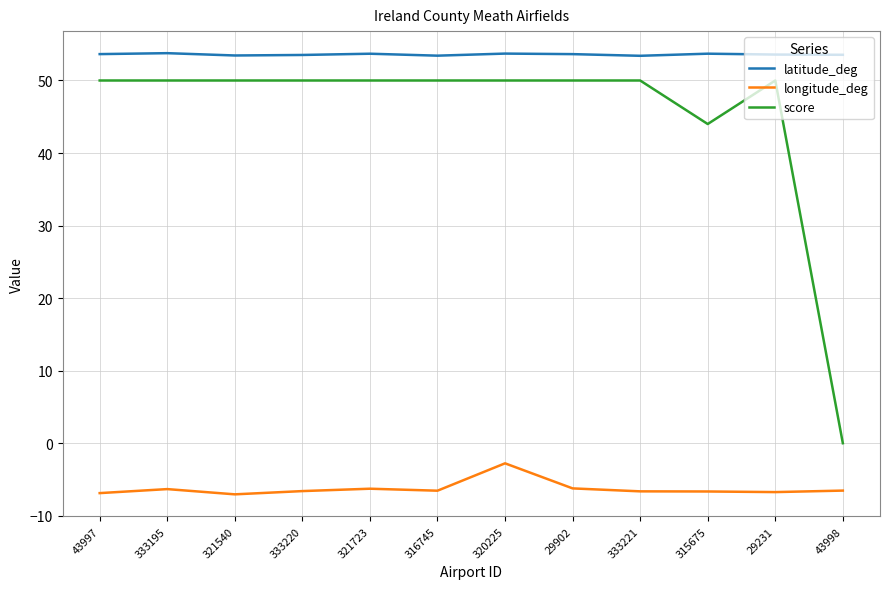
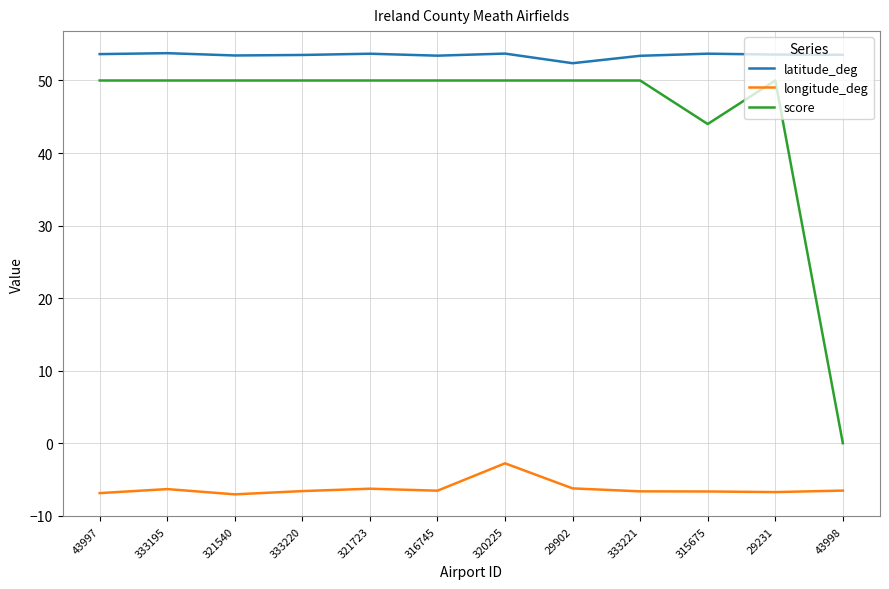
latitude_deg, 29902: 54 -> 52
